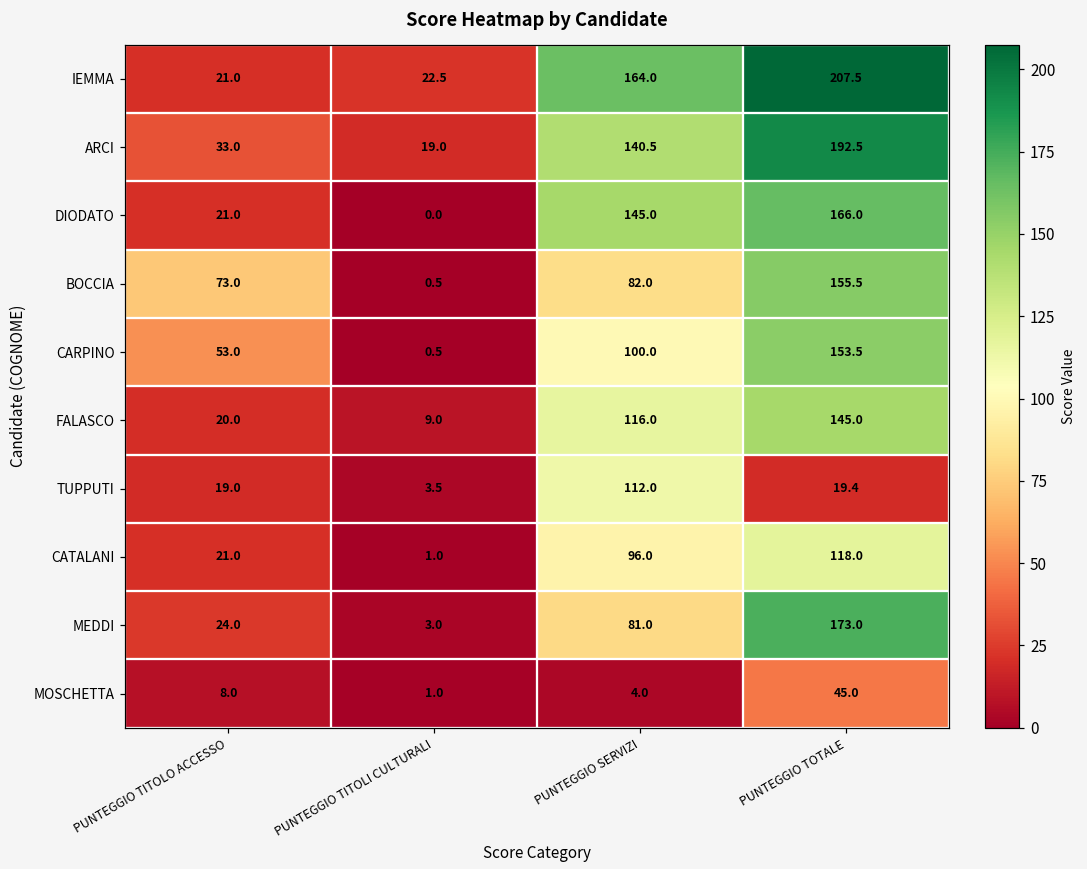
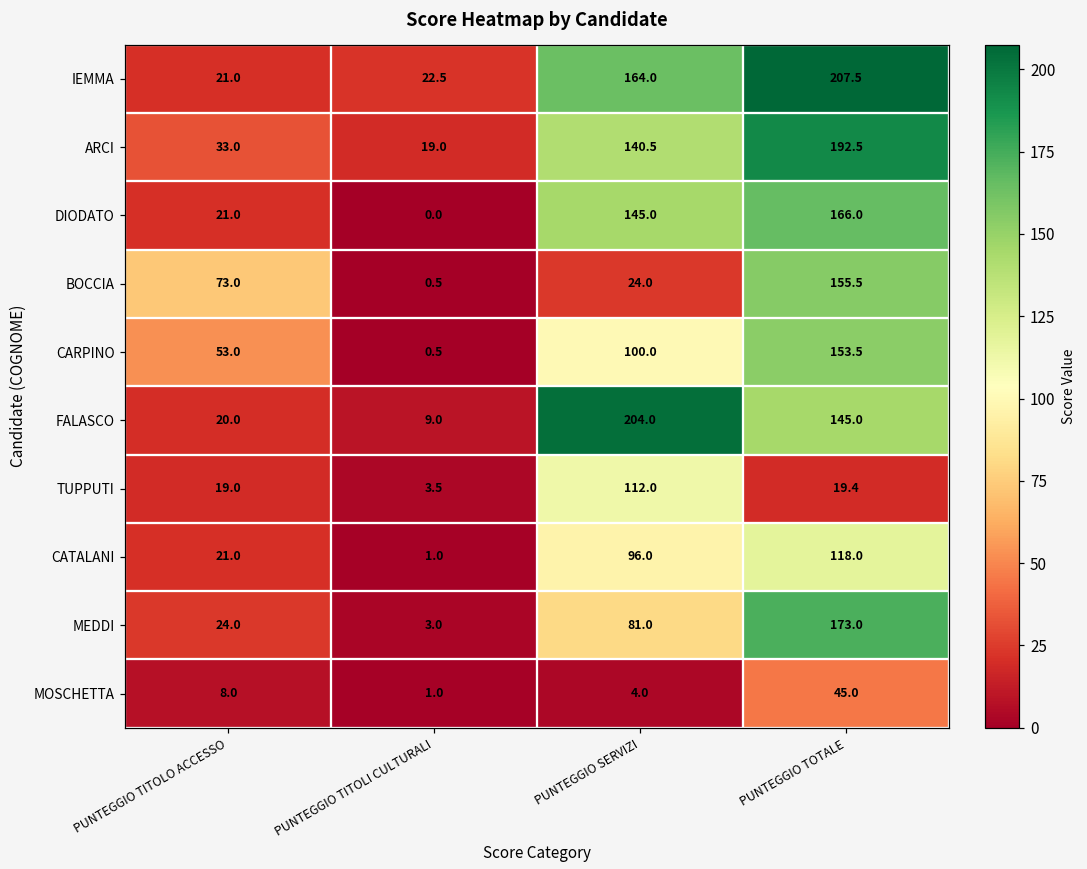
BOCCIA, PUNTEGGIO SERVIZI: 82.0 -> 24.0
FALASCO, PUNTEGGIO SERVIZI: 116.0 -> 204.0
